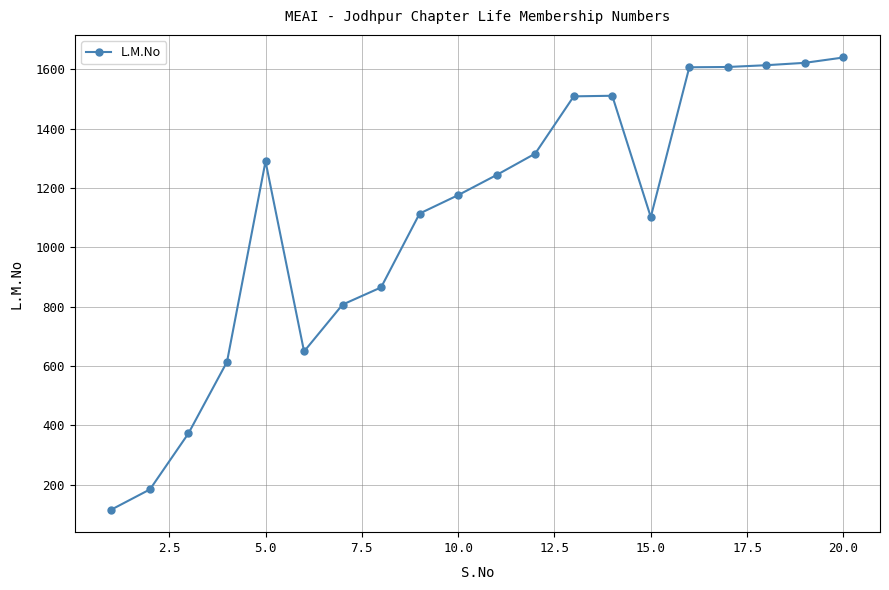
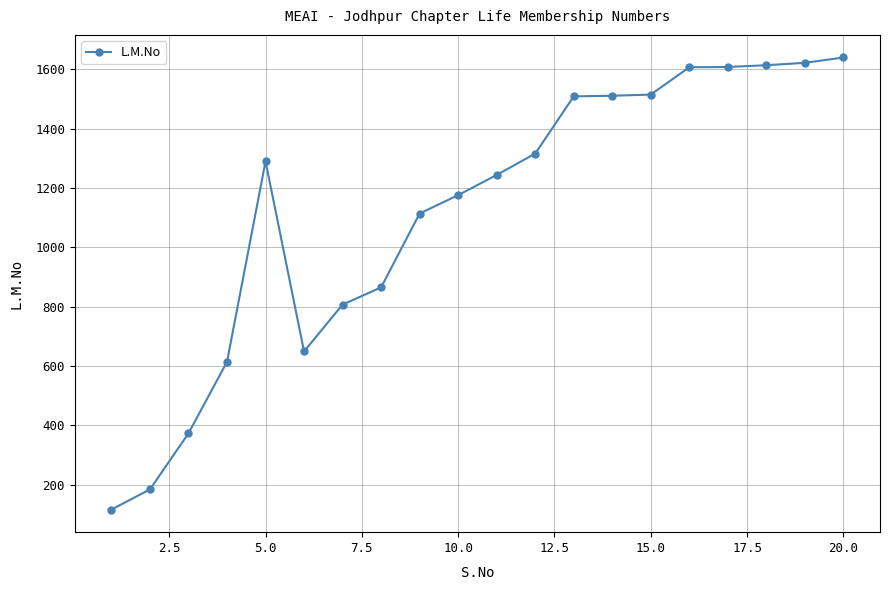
15.0: 1100 -> 1520
